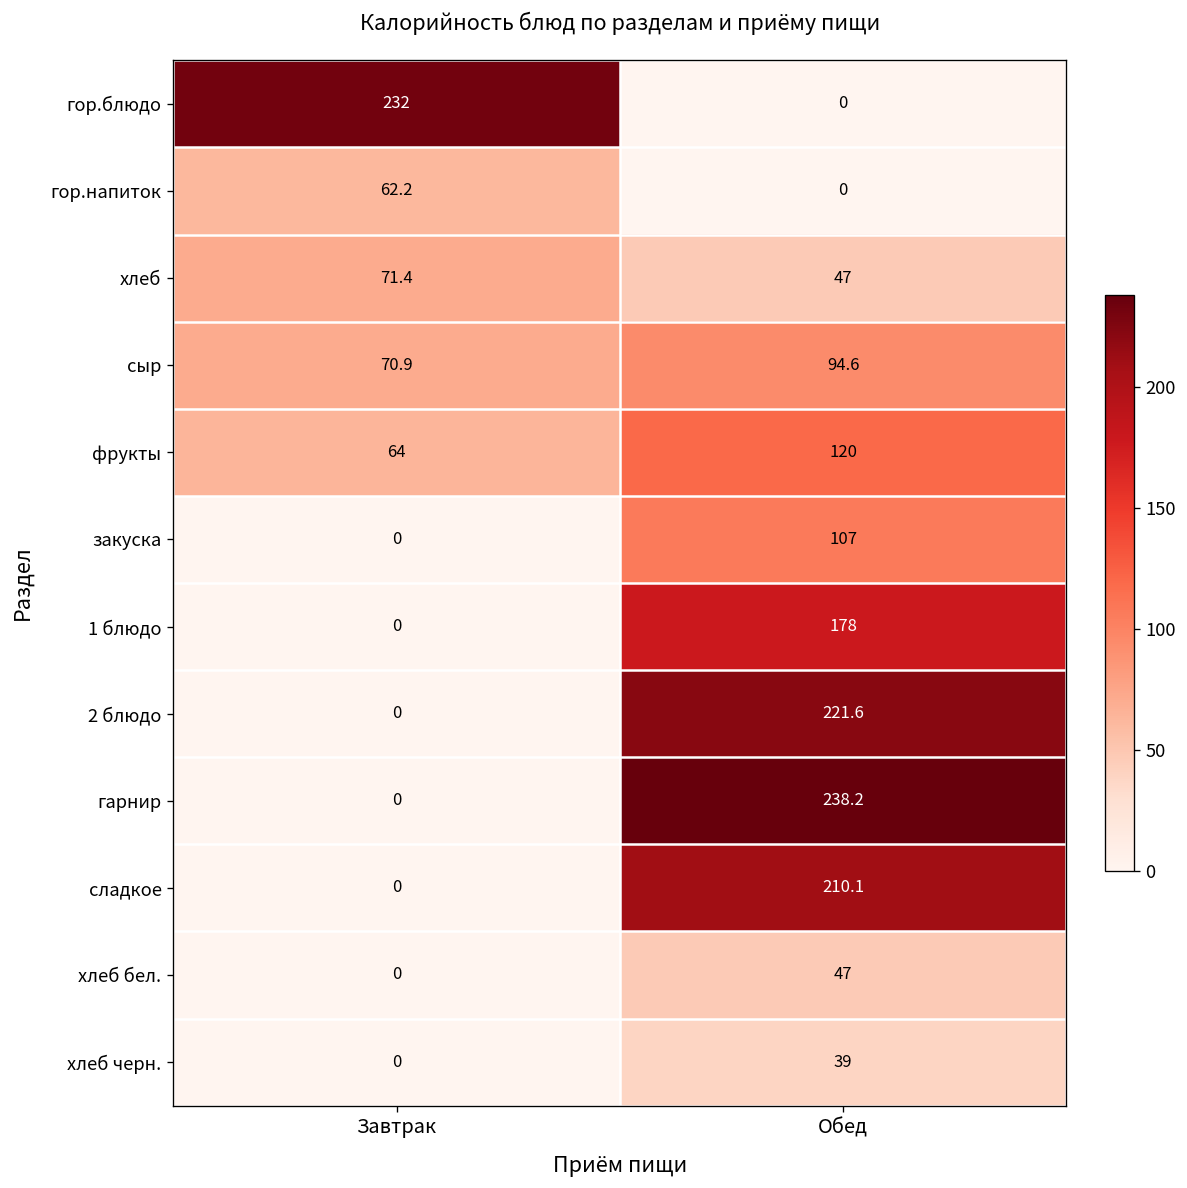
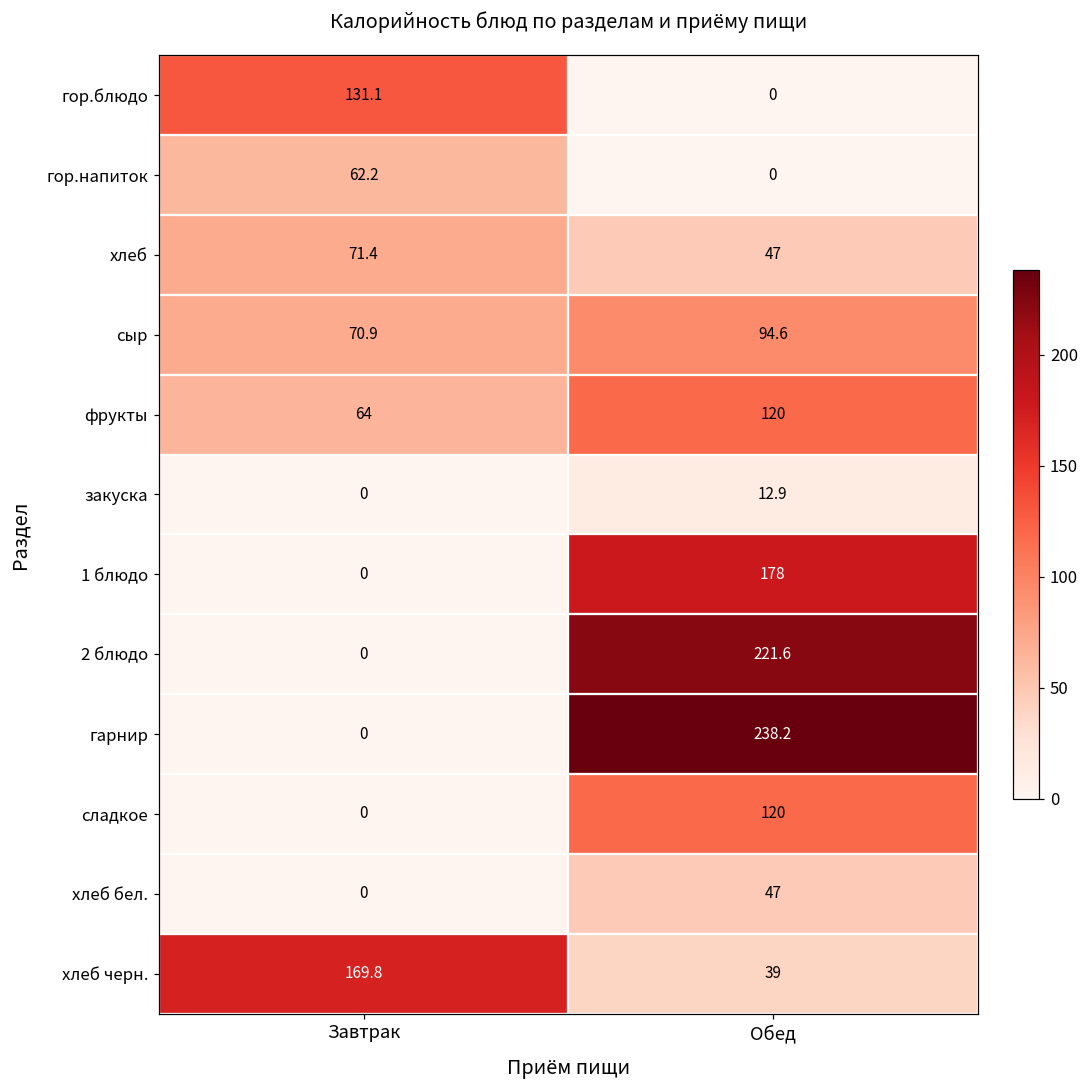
гор.блюдо, Завтрак: 232 -> 131.1
закуска, Обед: 107 -> 12.9
сладкое, Обед: 210.1 -> 120
хлеб черн., Завтрак: 0 -> 169.8
